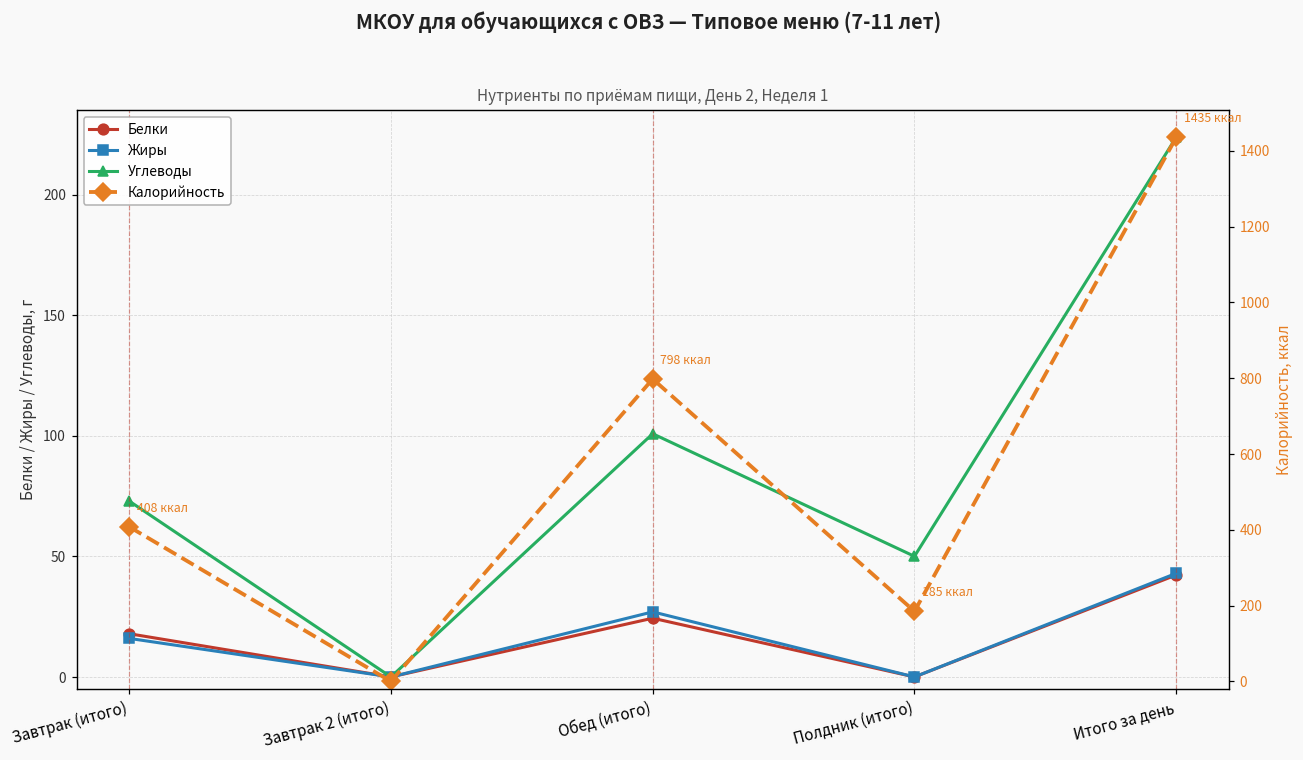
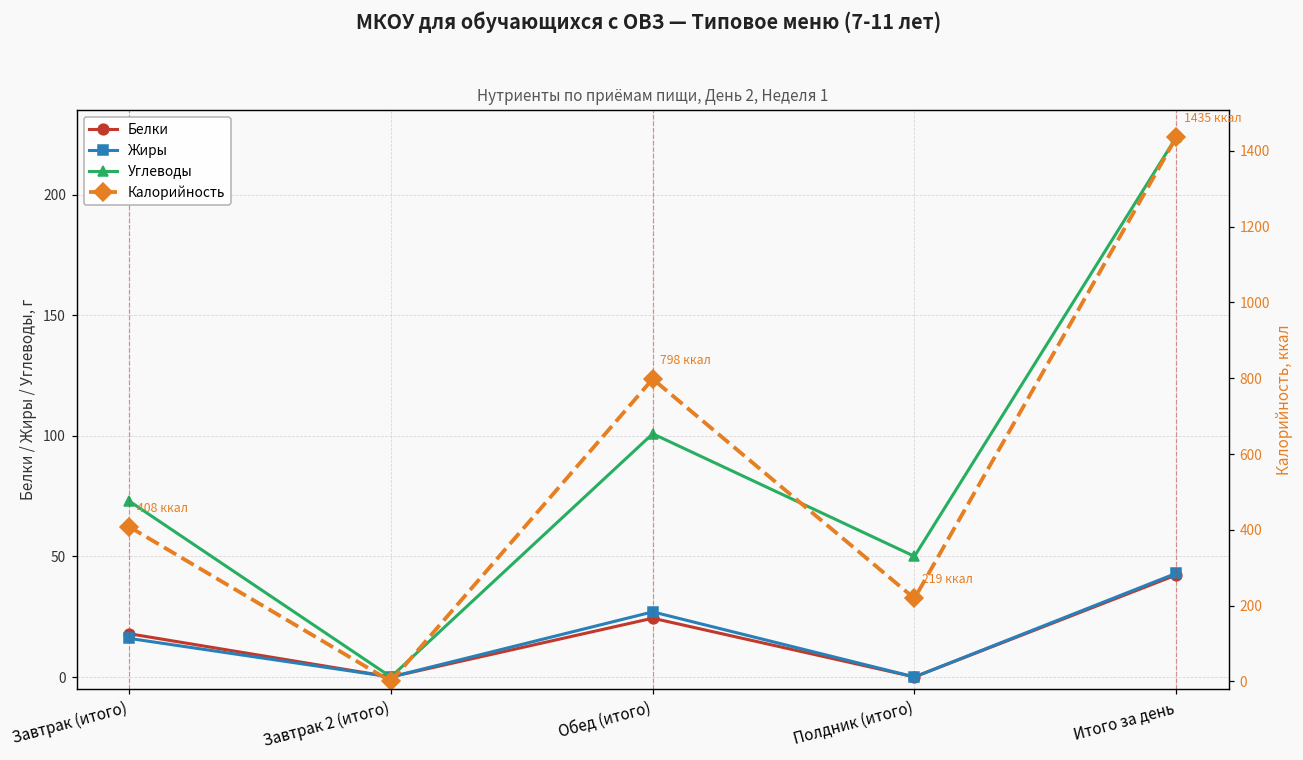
Калорийность, Полдник (итого): 185 -> 219
